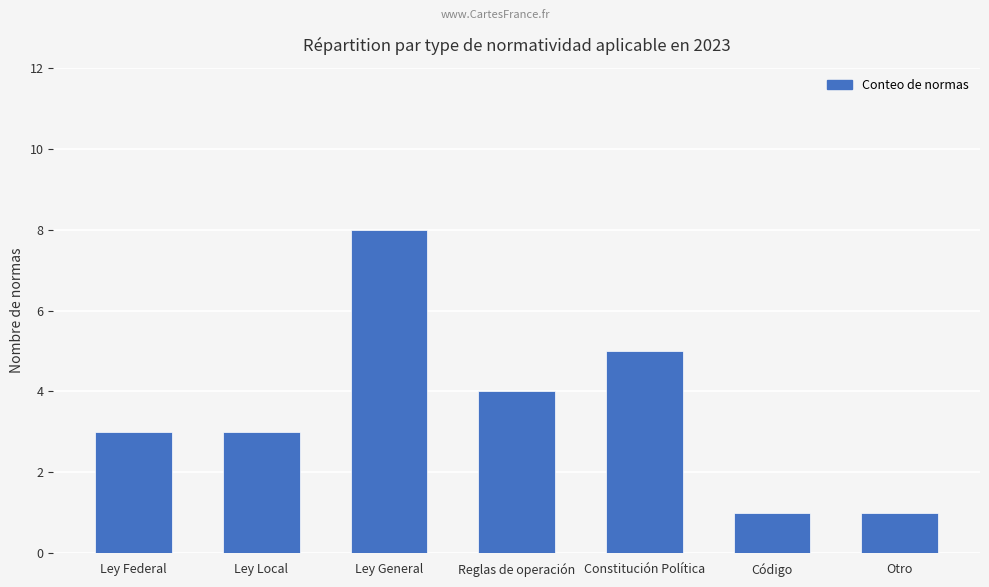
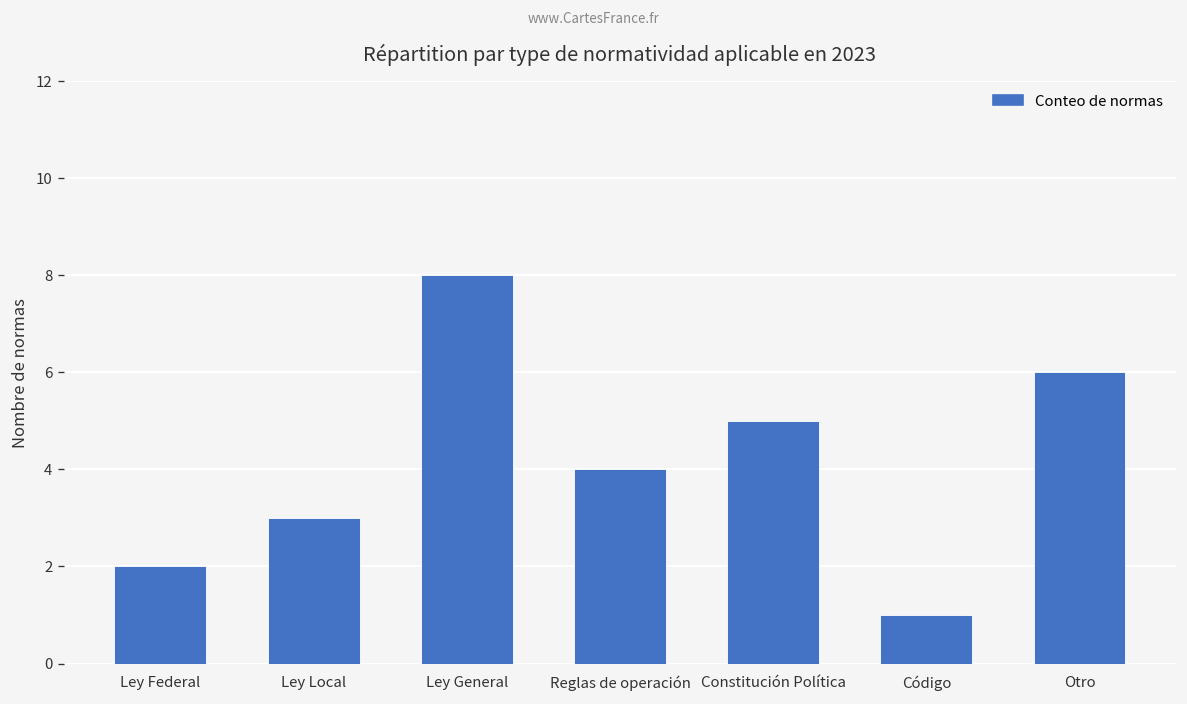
Ley Federal: 3 -> 2
Otro: 1 -> 6
